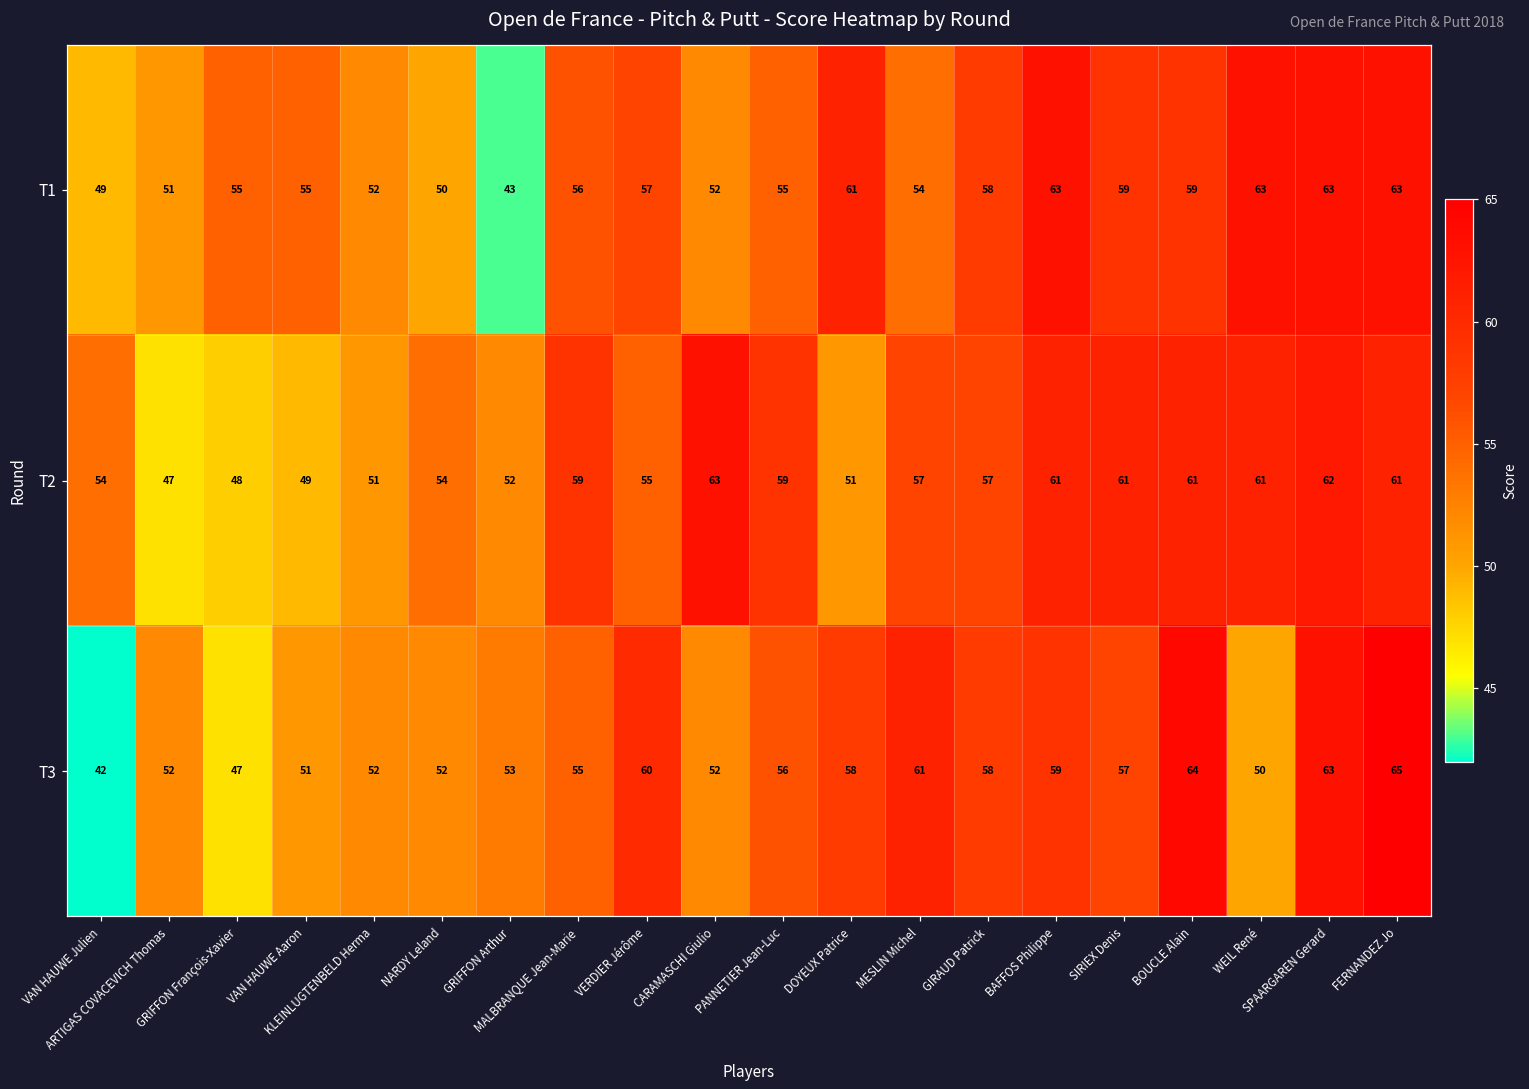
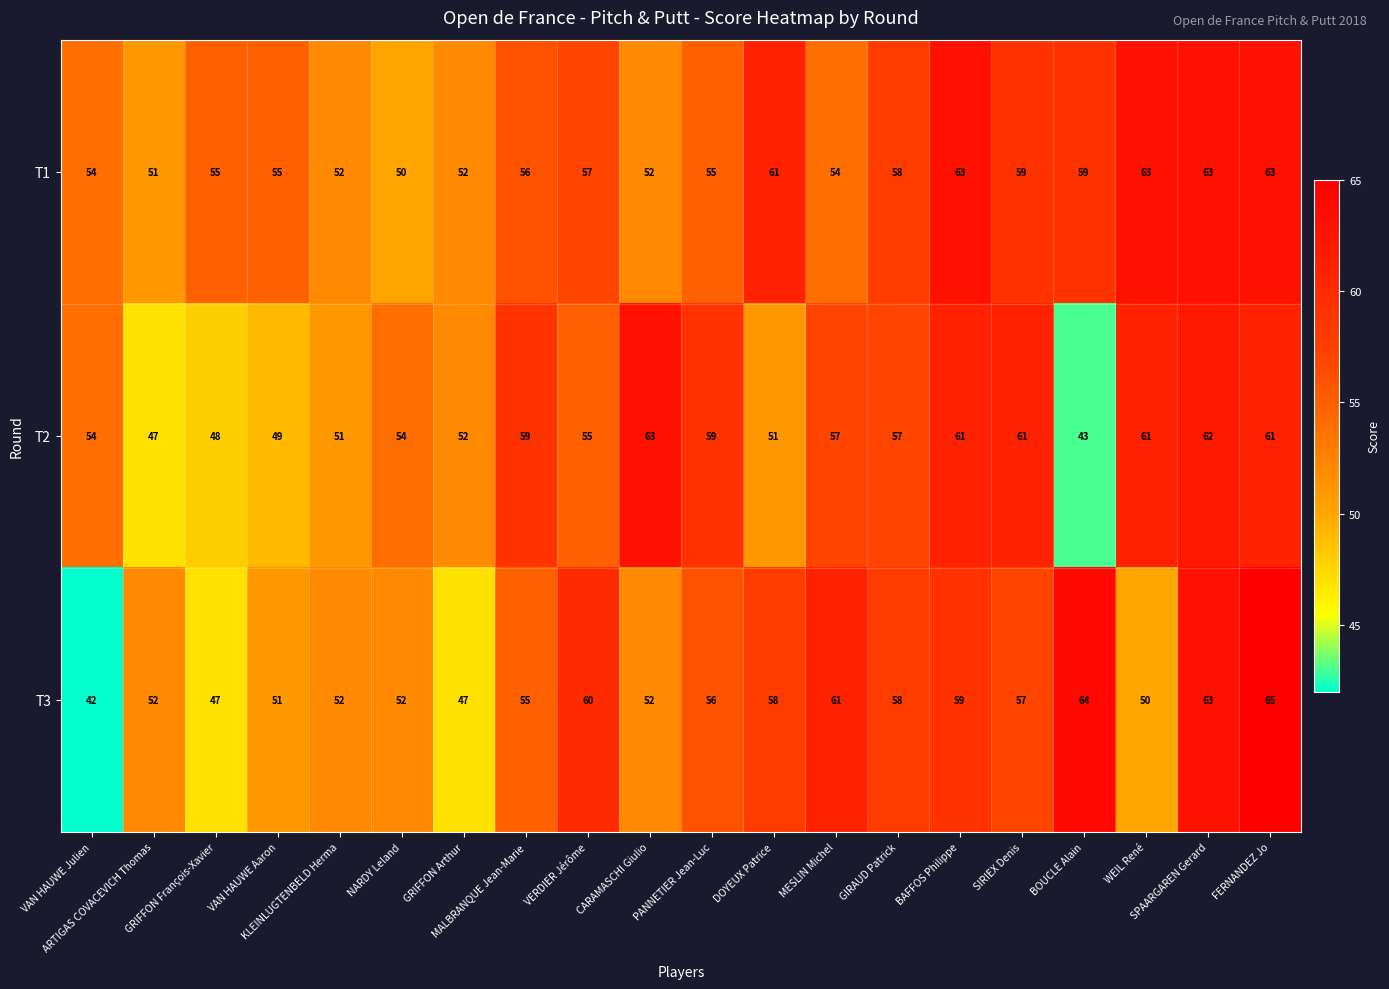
T1, VAN HAUWE Julien: 49 -> 54
T1, GRIFFON Arthur: 43 -> 52
T2, BOUCLE Alain: 61 -> 43
T3, GRIFFON Arthur: 53 -> 47
